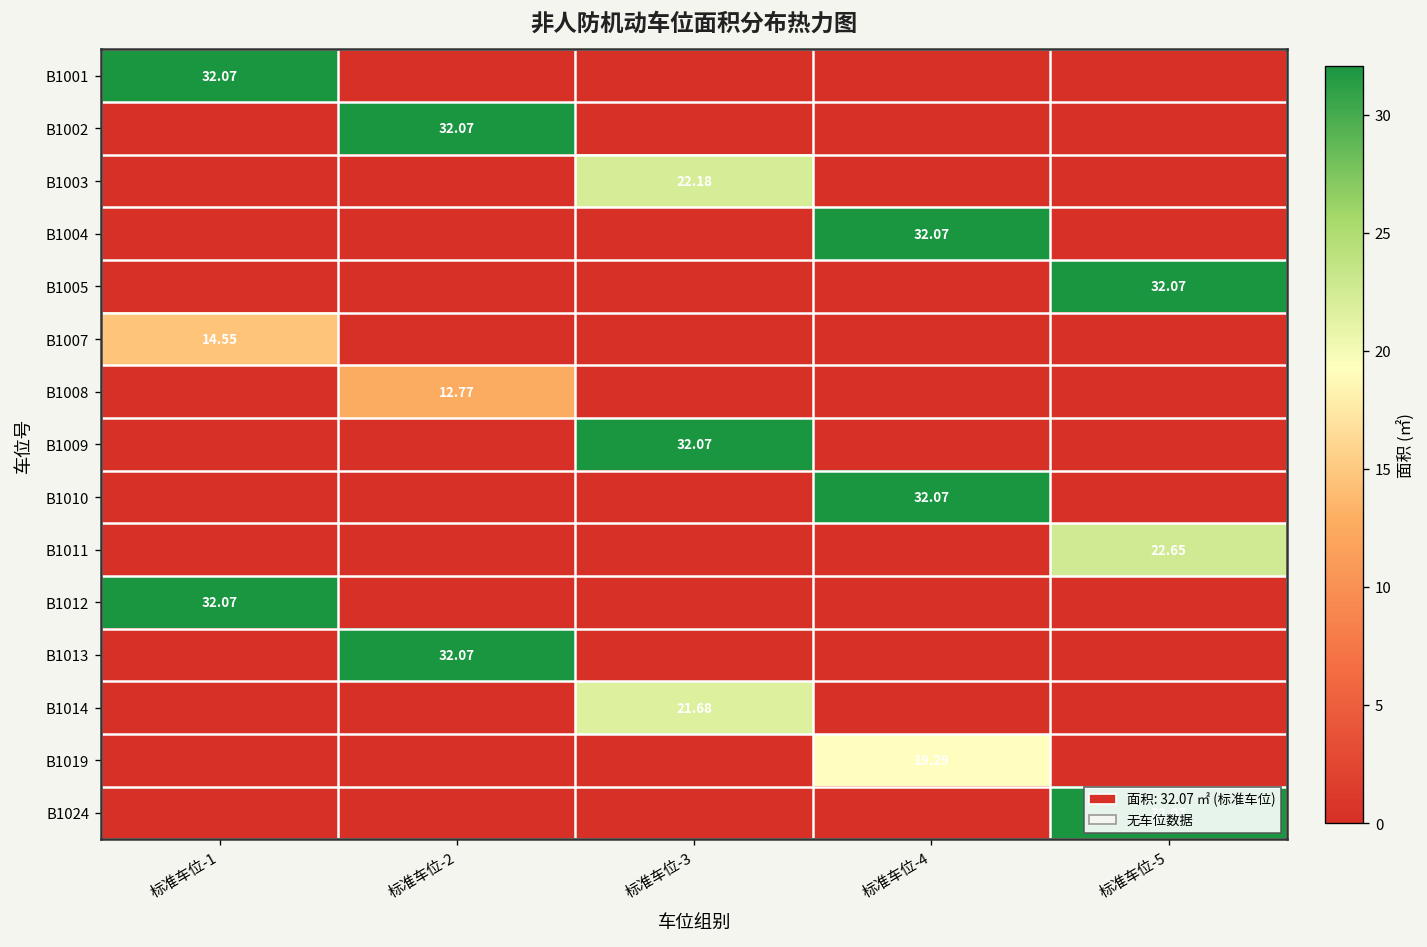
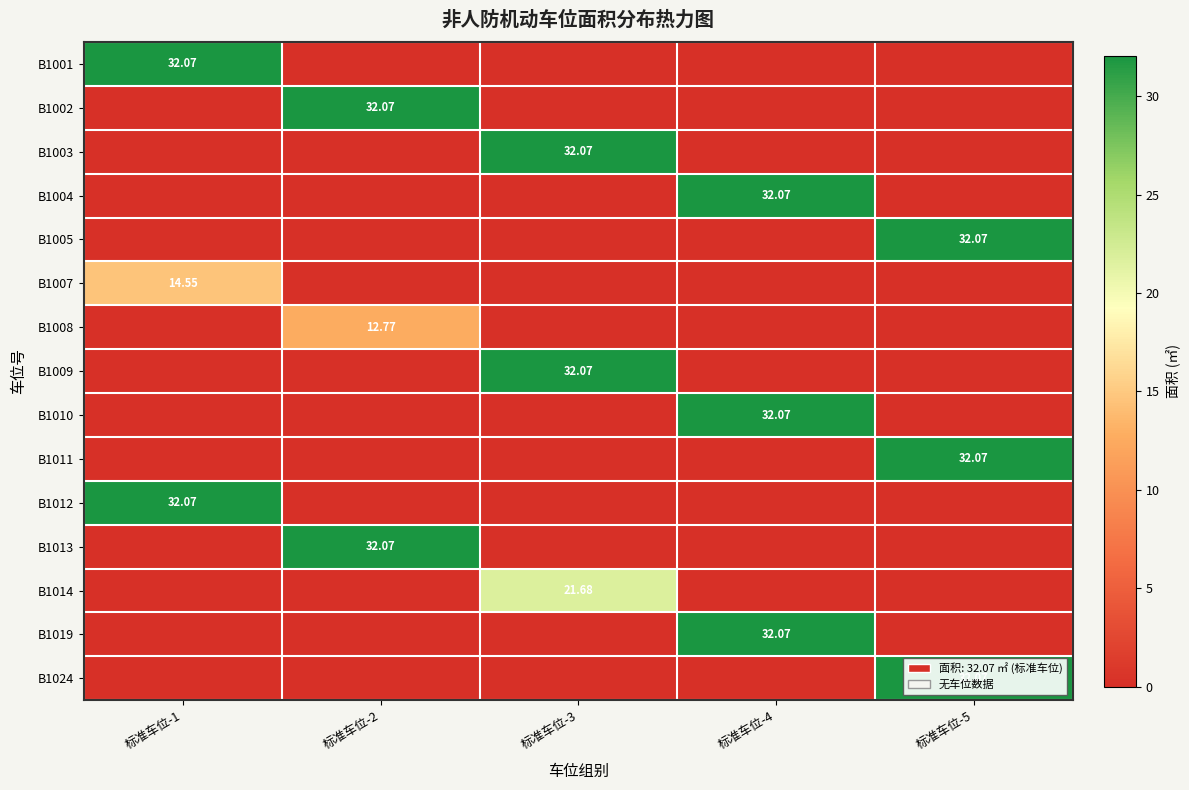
B1003, 标准车位-3: 22.18 -> 32.07
B1011, 标准车位-5: 22.65 -> 32.07
B1019, 标准车位-4: 19.29 -> 32.07
